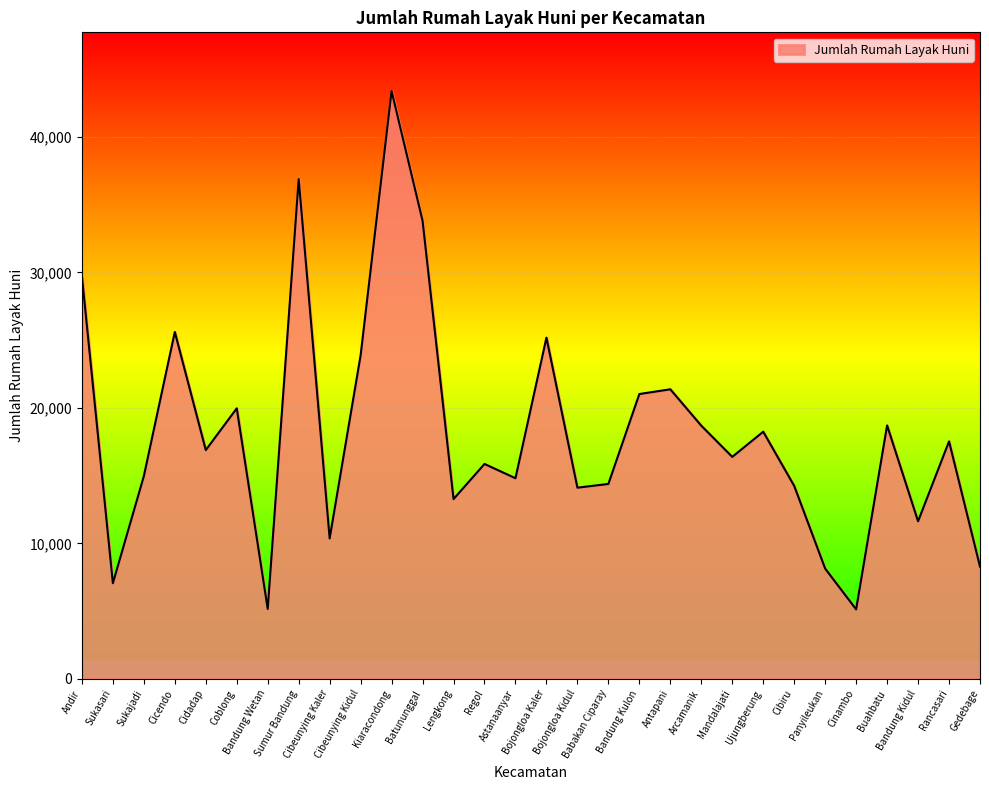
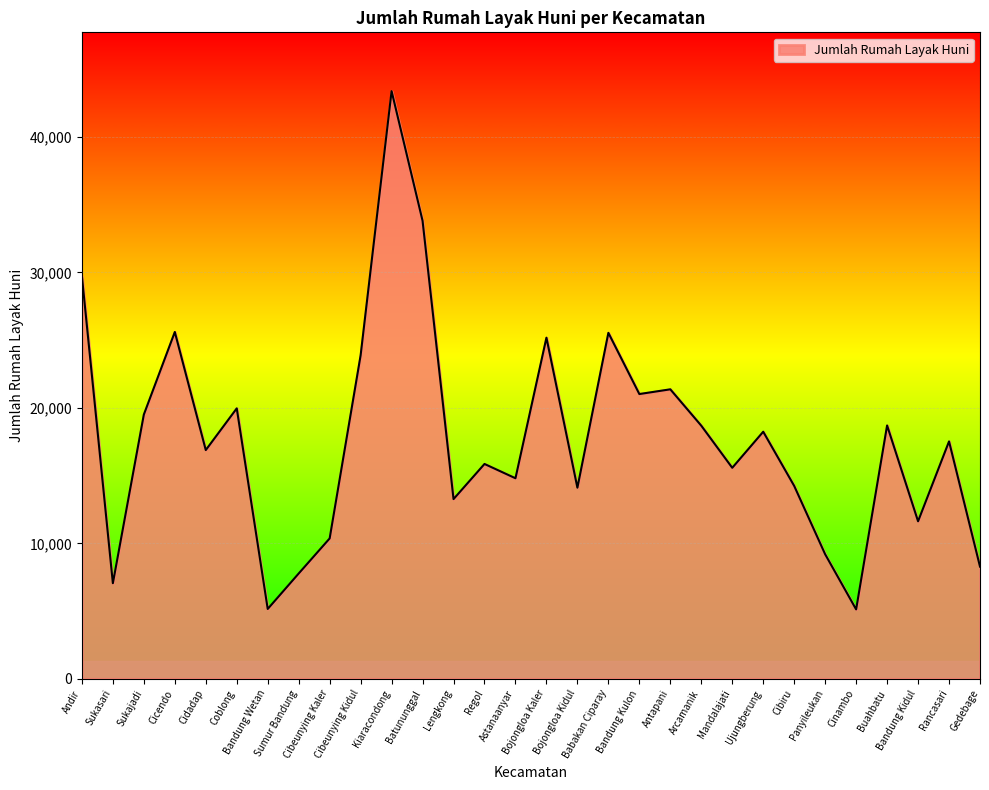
Sukajadi: 15,000 -> 19,500
Sumur Bandung: 36,900 -> 7,800
Babakan Ciparay: 14,400 -> 25,500
Mandalajati: 16,400 -> 15,600
Panyileukan: 8,100 -> 9,200
